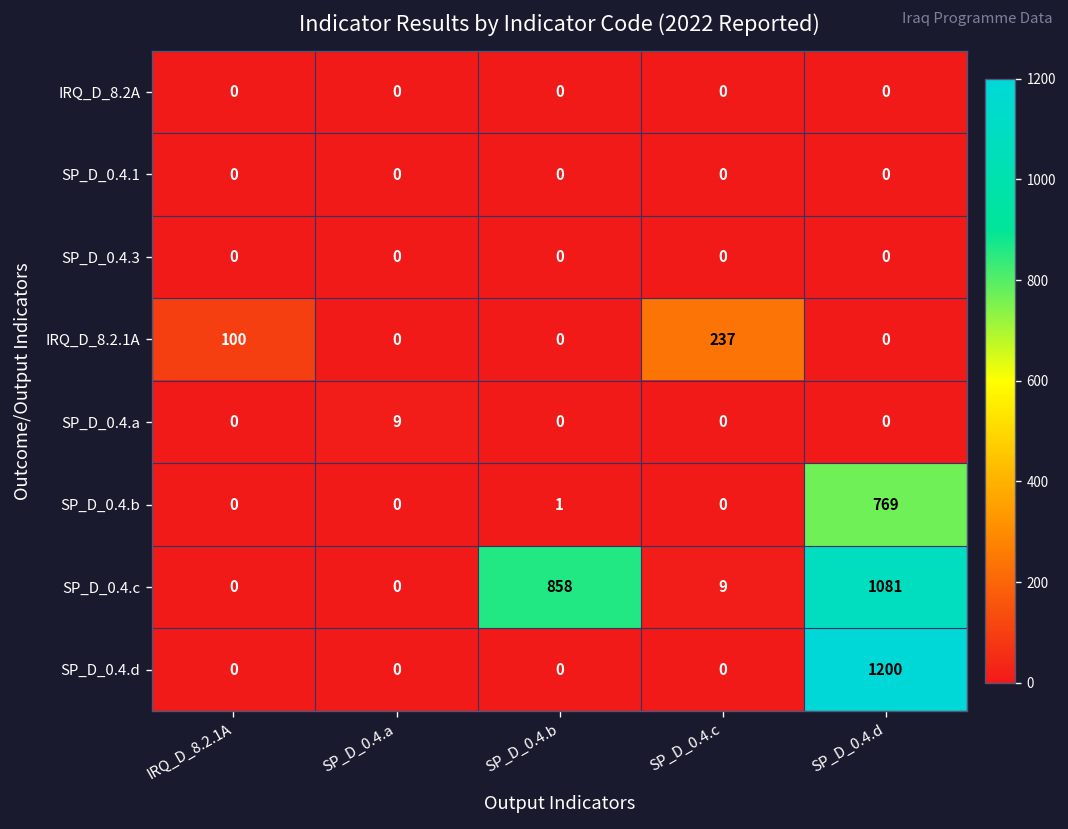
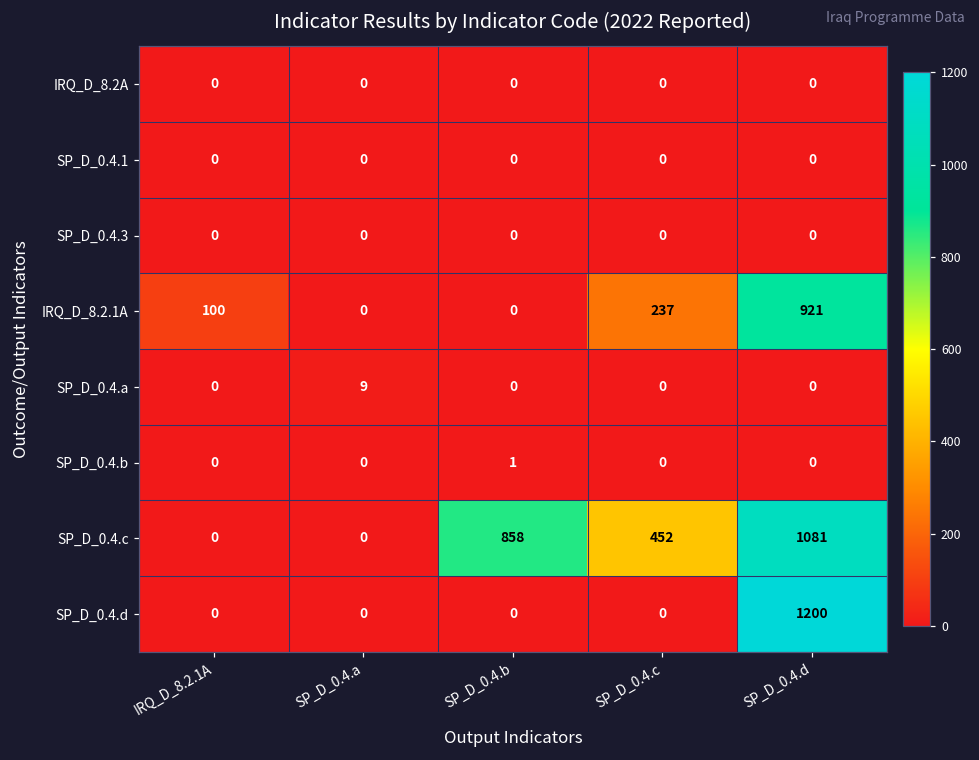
IRQ_D_8.2.1A, SP_D_0.4.d: 0 -> 921
SP_D_0.4.b, SP_D_0.4.d: 769 -> 0
SP_D_0.4.c, SP_D_0.4.c: 9 -> 452
